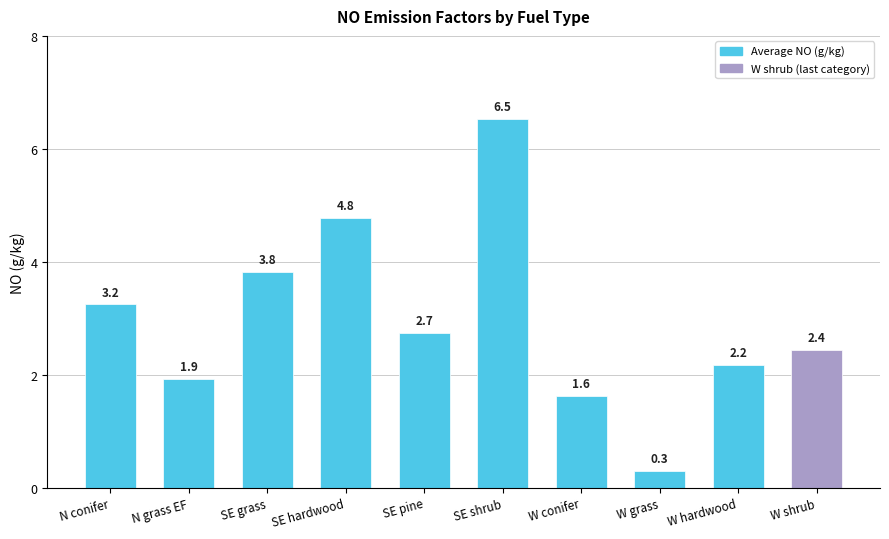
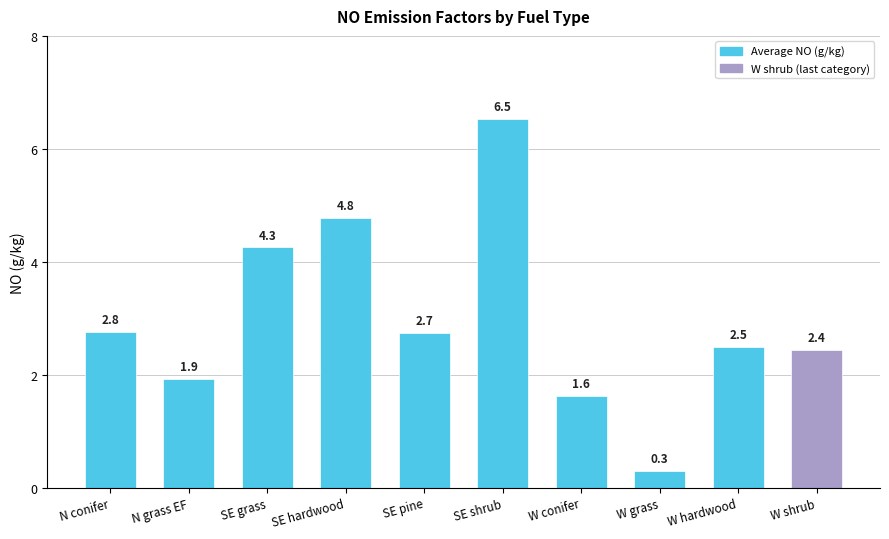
N conifer: 3.2 -> 2.8
SE grass: 3.8 -> 4.3
W hardwood: 2.2 -> 2.5
